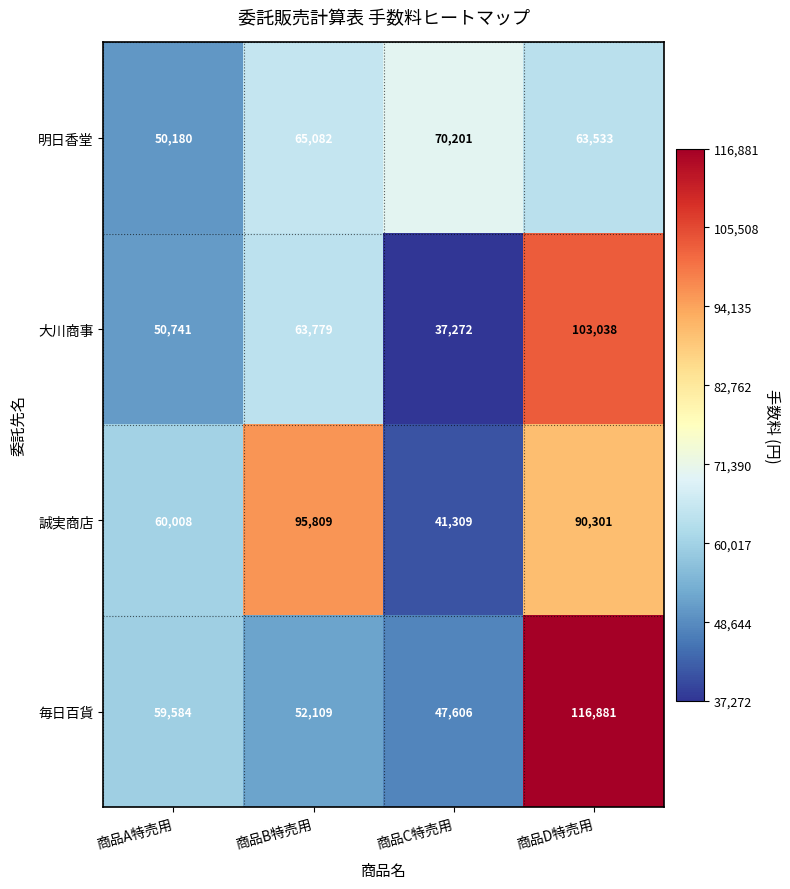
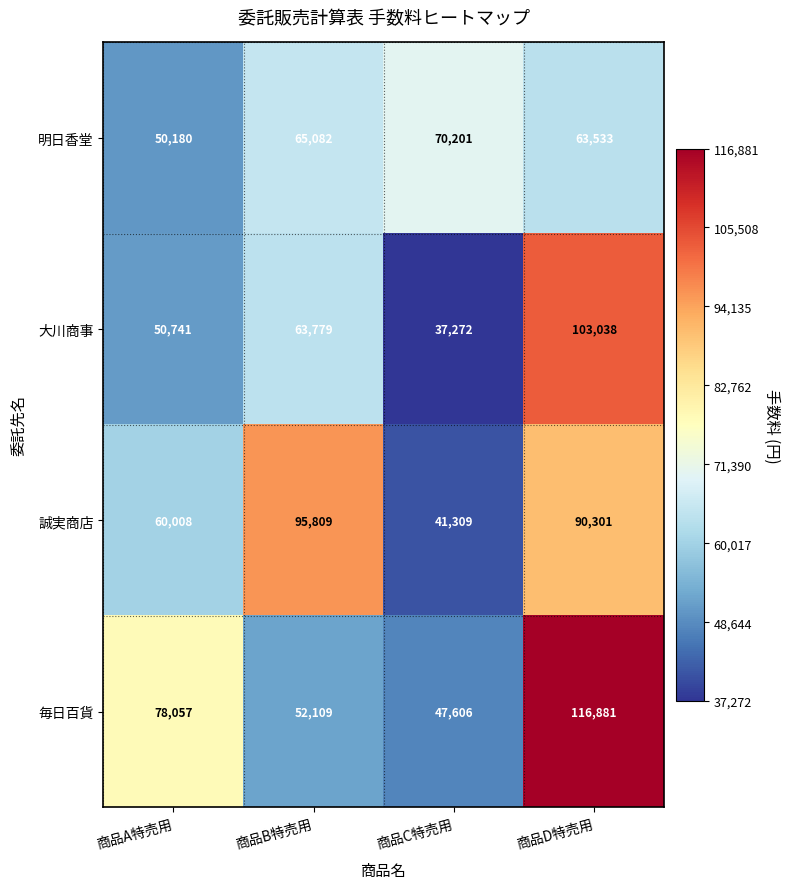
毎日百貨, 商品A特売用: 59,584 -> 78,057
